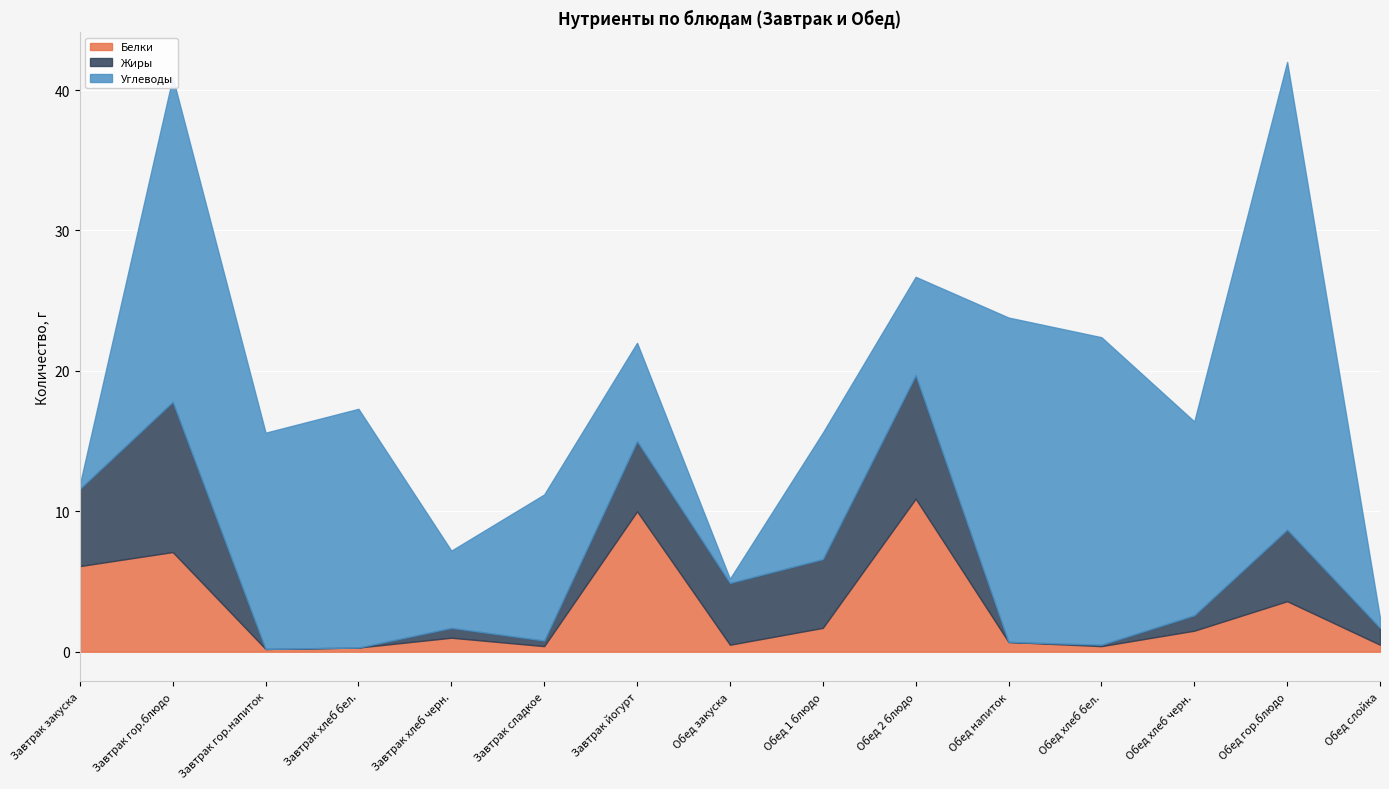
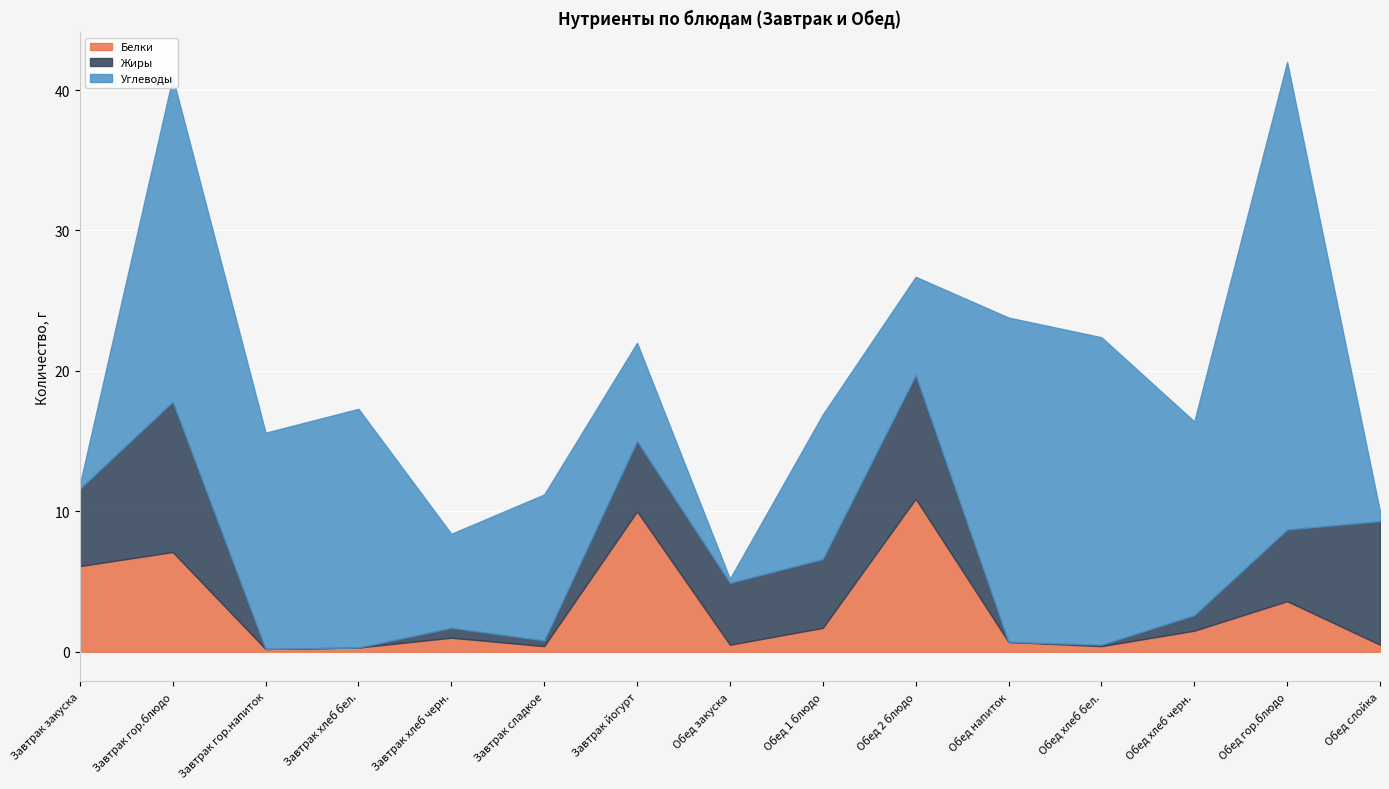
Углеводы, Завтрак хлеб черн.: 5.5 -> 6.7
Углеводы, Обед 1 блюдо: 9.0 -> 10.3
Жиры, Обед слойка: 1.2 -> 8.8
